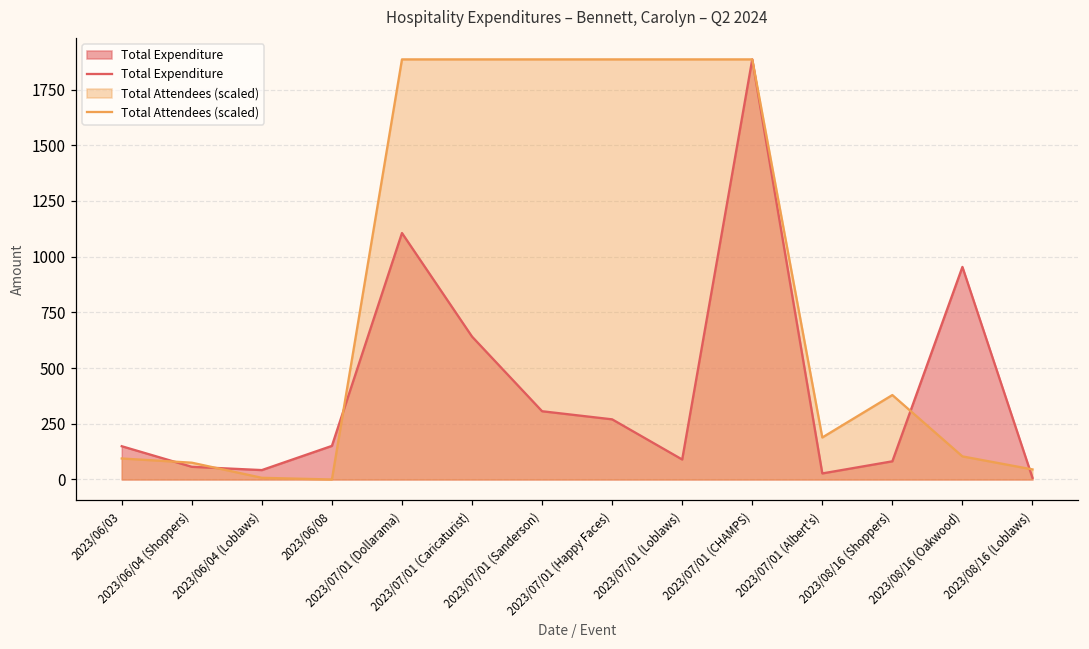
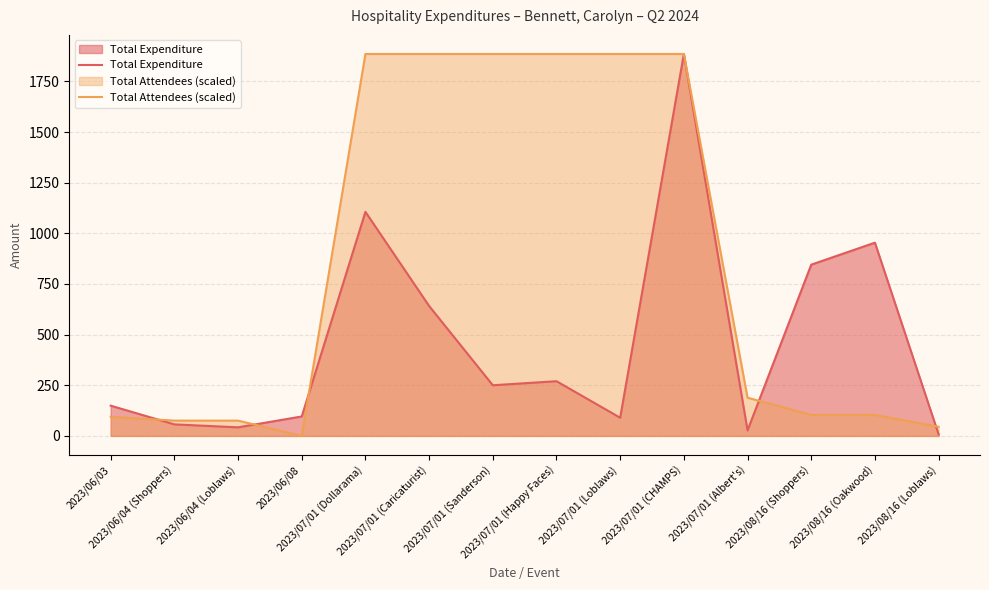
Total Attendees (scaled), 2023/06/04 (Loblaws): 10 -> 80
Total Expenditure, 2023/06/08: 150 -> 100
Total Expenditure, 2023/07/01 (Sanderson): 310 -> 250
Total Expenditure, 2023/08/16 (Shoppers): 80 -> 850
Total Attendees (scaled), 2023/08/16 (Shoppers): 380 -> 100
